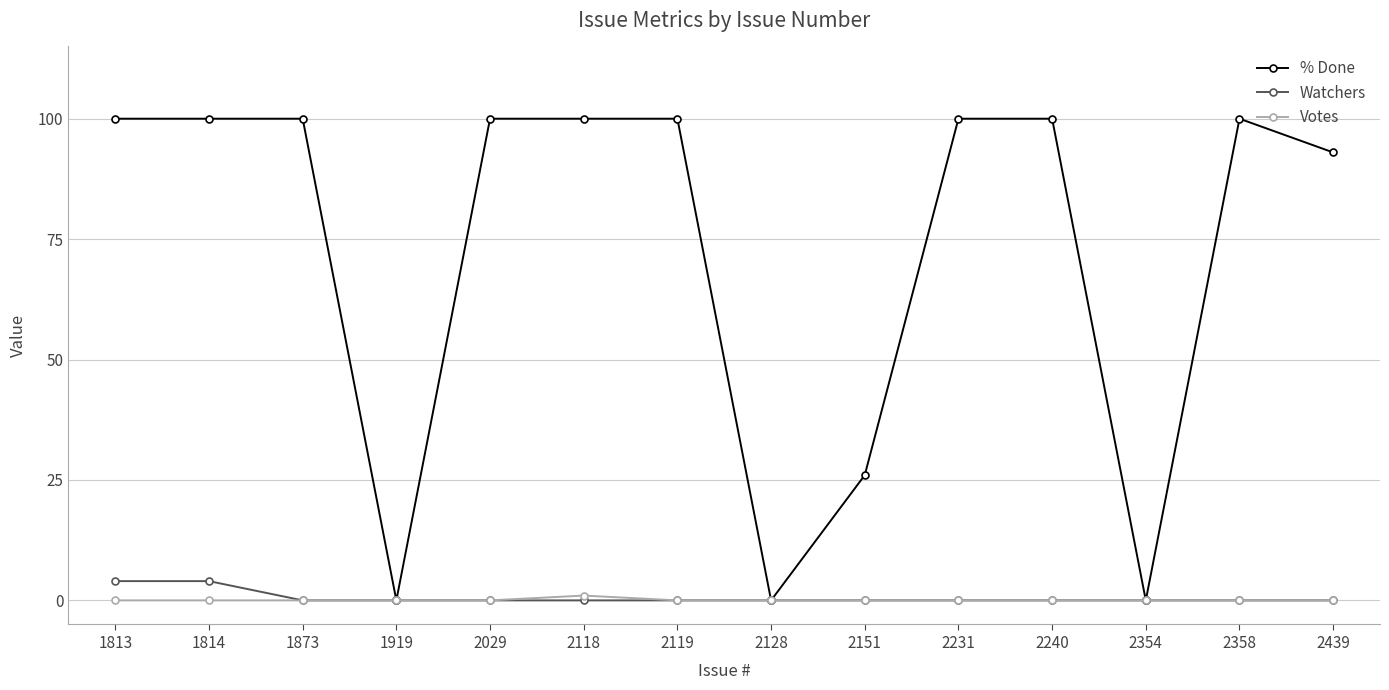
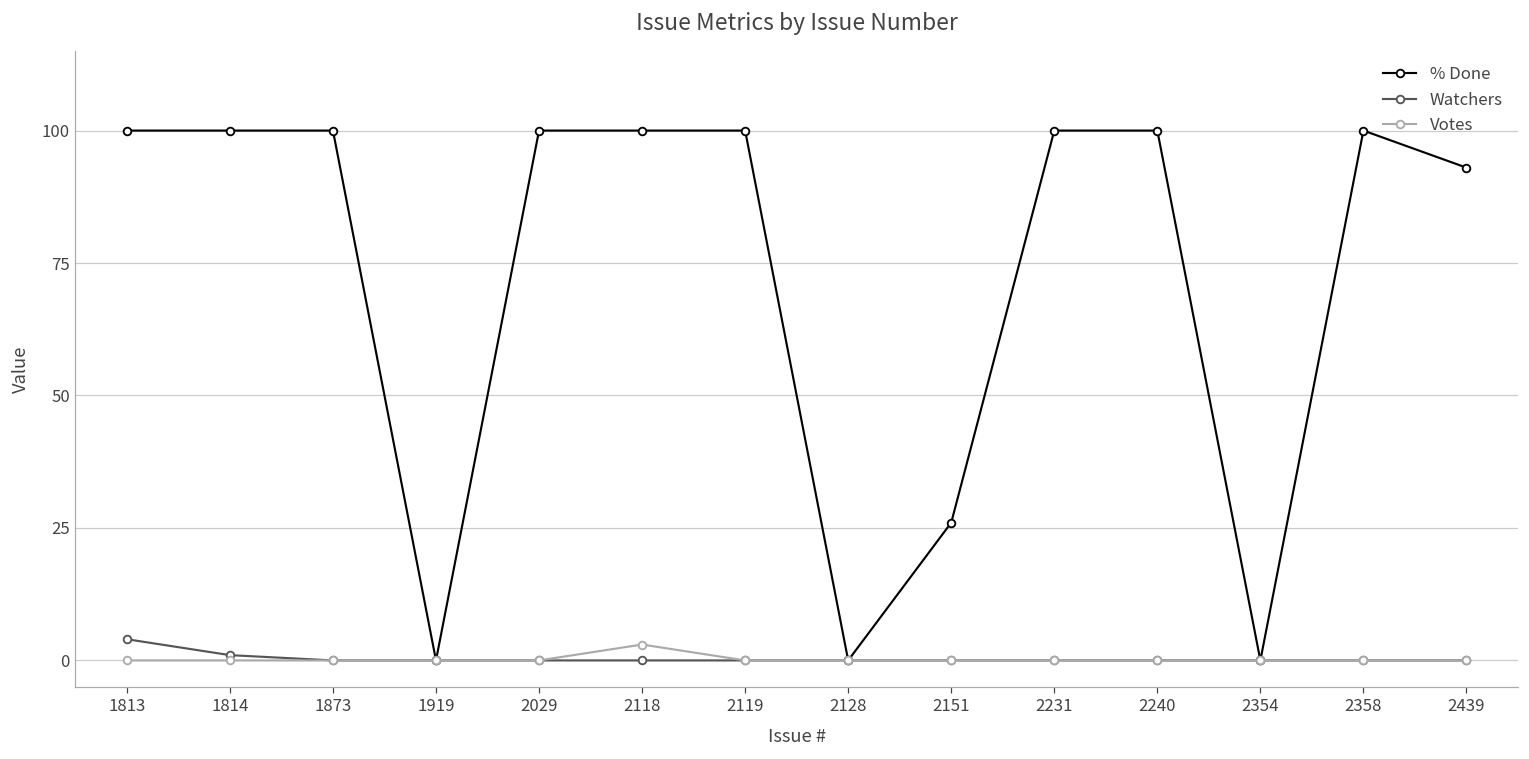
Watchers, 1814: 4 -> 1
Votes, 2118: 1 -> 3
